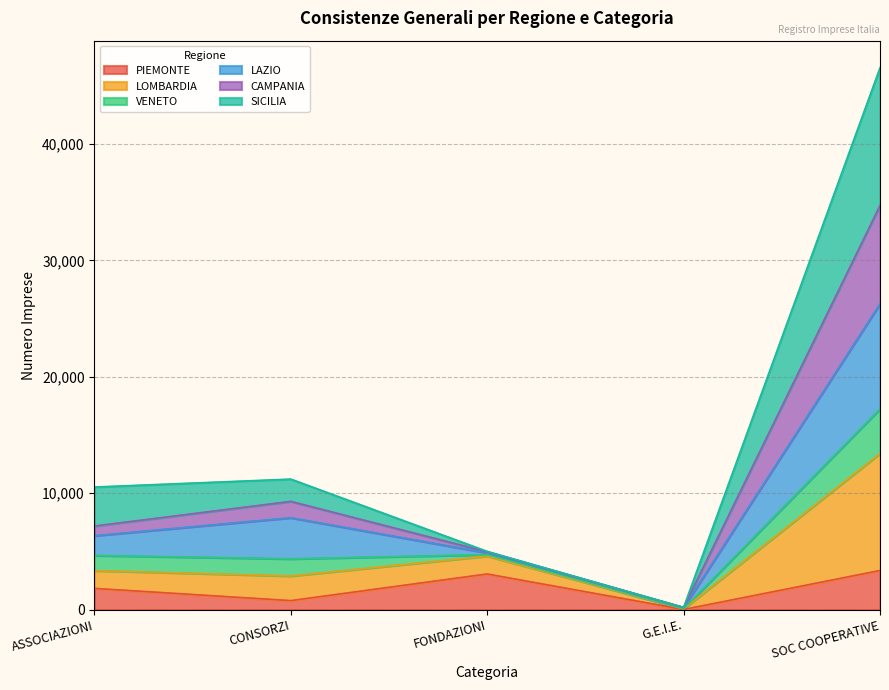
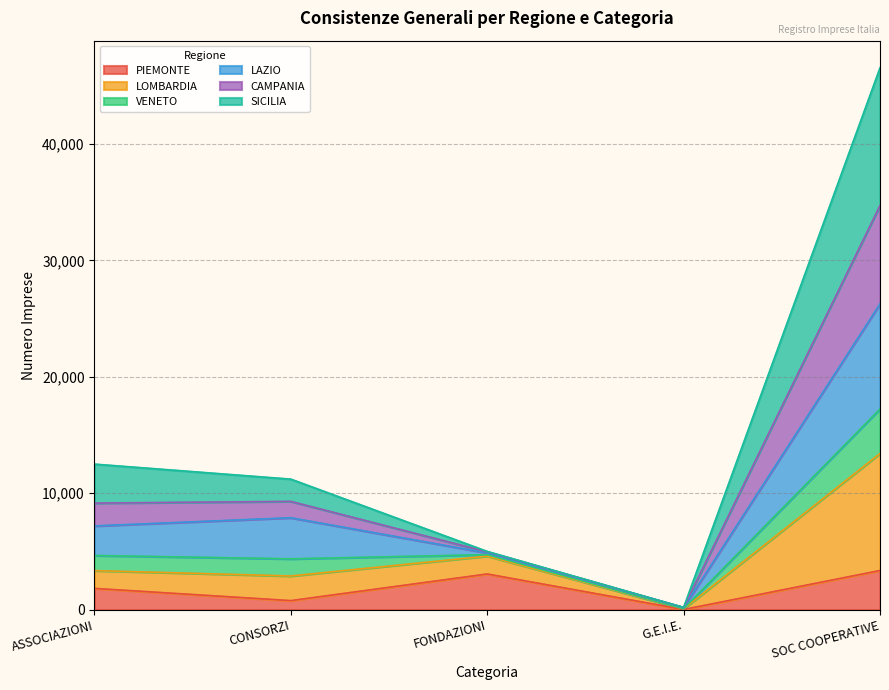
LAZIO, ASSOCIAZIONI: 1,700 -> 2,500
CAMPANIA, ASSOCIAZIONI: 800 -> 2,000
